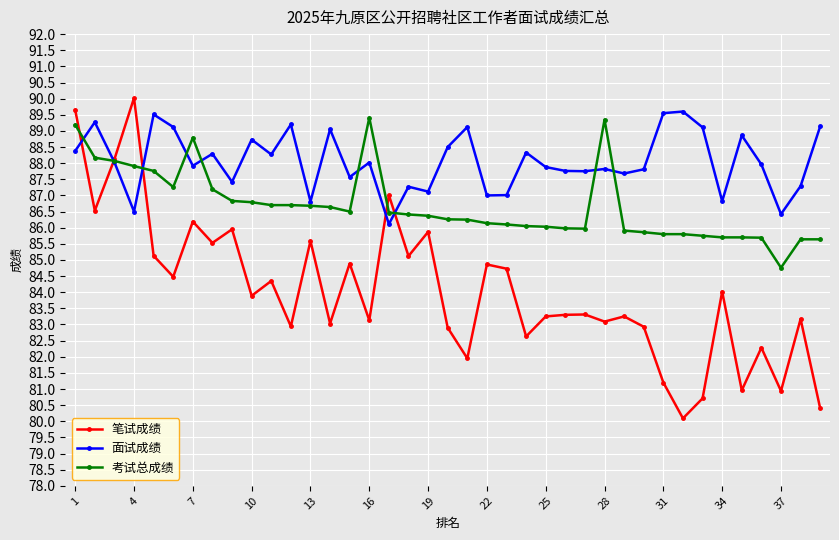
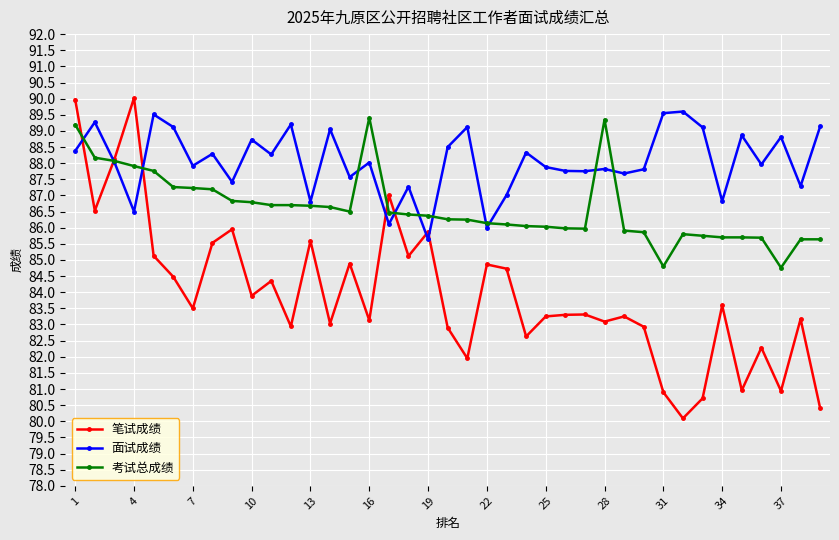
笔试成绩, 1: 89.7 -> 90.0
笔试成绩, 7: 86.2 -> 83.5
考试总成绩, 7: 88.8 -> 87.2
面试成绩, 19: 87.1 -> 85.6
面试成绩, 22: 87 -> 86
笔试成绩, 31: 81.2 -> 80.9
考试总成绩, 31: 85.8 -> 84.8
笔试成绩, 34: 84.0 -> 83.6
面试成绩, 37: 86.4 -> 88.8
